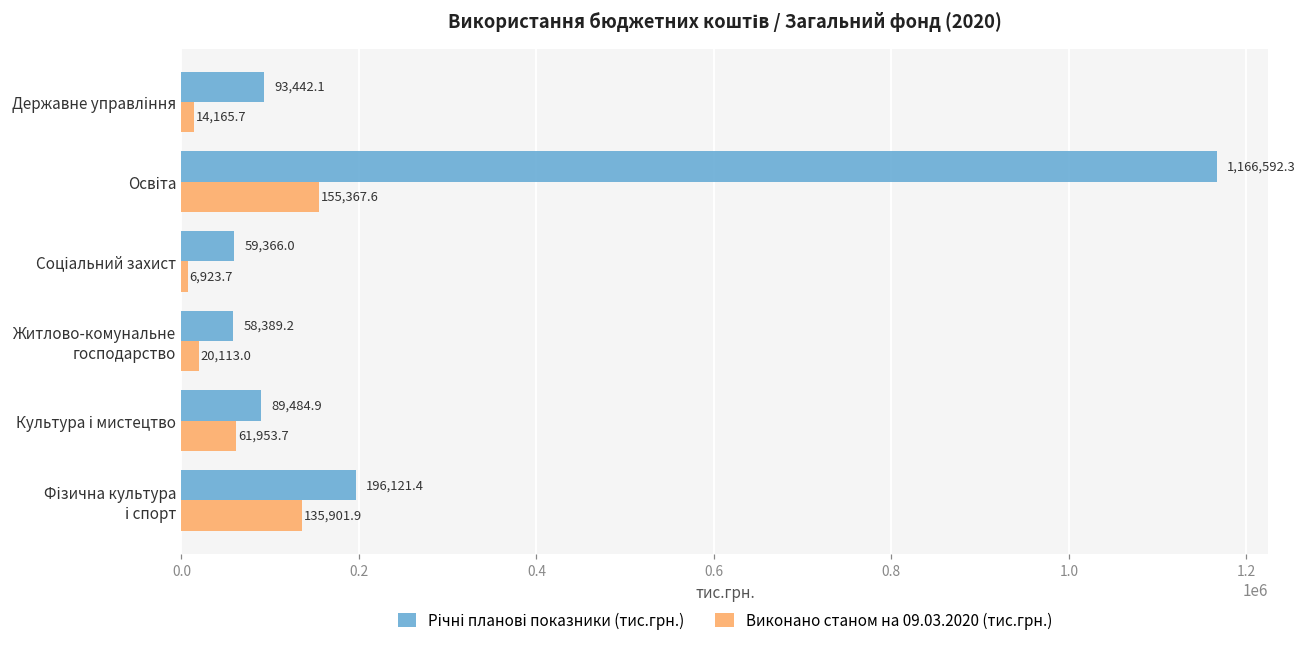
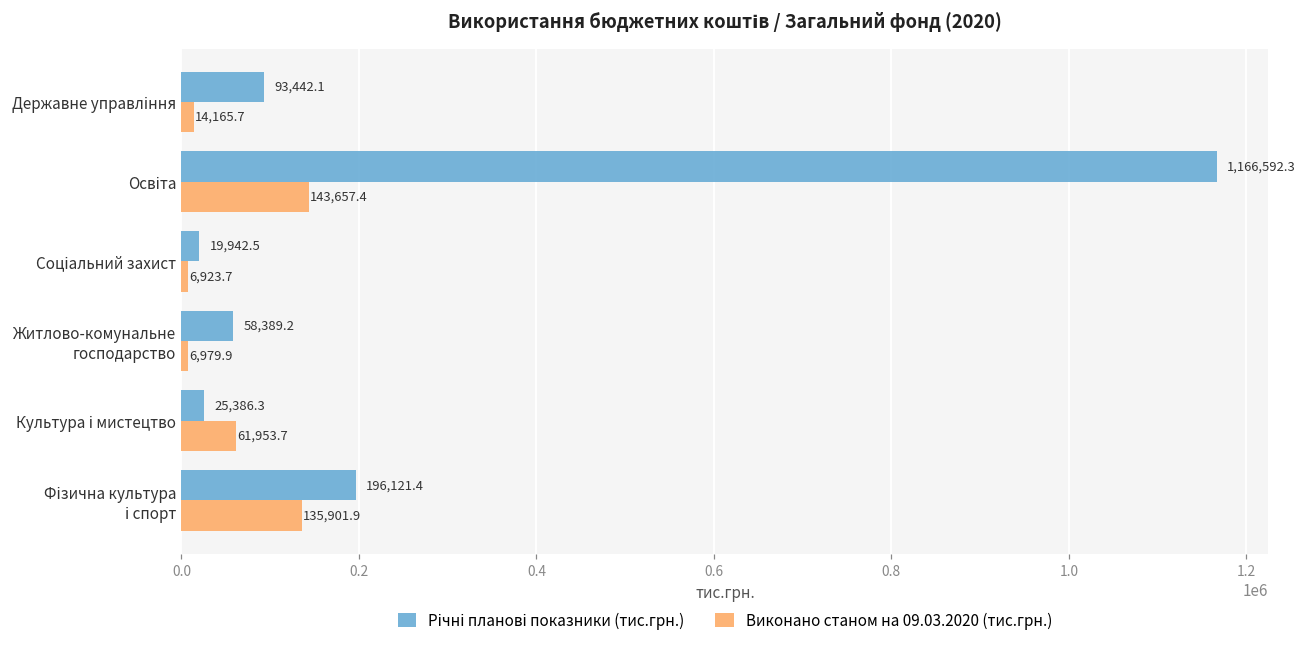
Виконано станом на 09.03.2020 (тис.грн.), Освіта: 155,367.6 -> 143,657.4
Річні планові показники (тис.грн.), Соціальний захист: 59,366.0 -> 19,942.5
Виконано станом на 09.03.2020 (тис.грн.), Житлово-комунальне господарство: 20,113.0 -> 6,979.9
Річні планові показники (тис.грн.), Культура і мистецтво: 89,484.9 -> 25,386.3
